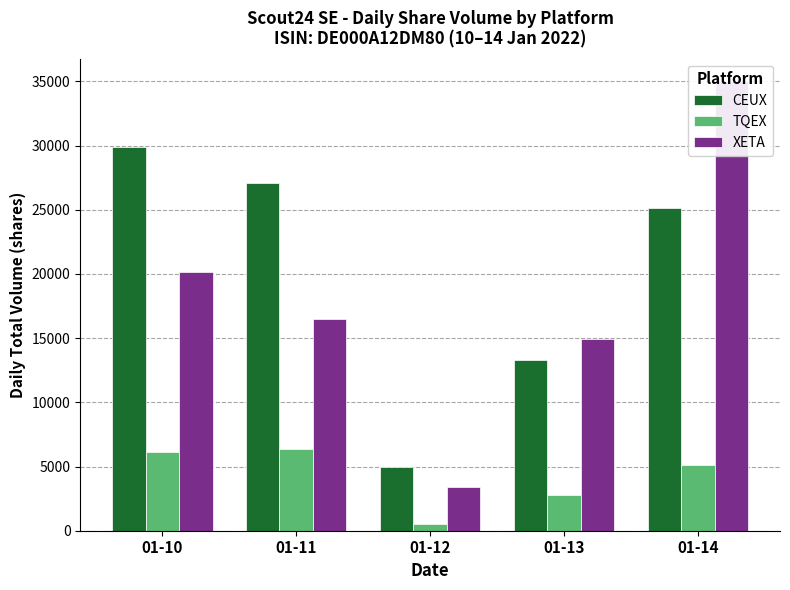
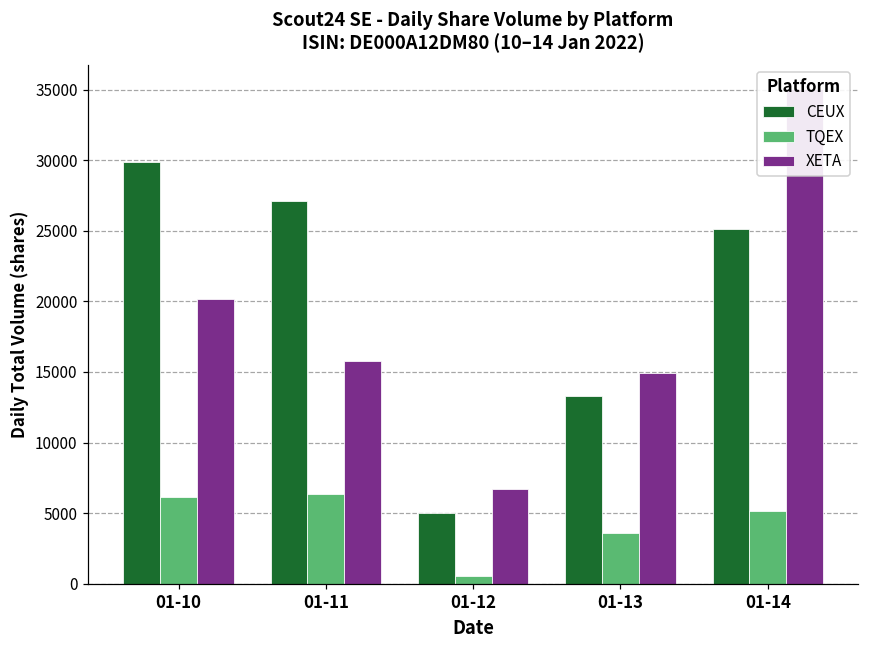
XETA, 01-11: 16500 -> 15800
XETA, 01-12: 3400 -> 6700
TQEX, 01-13: 2800 -> 3600
